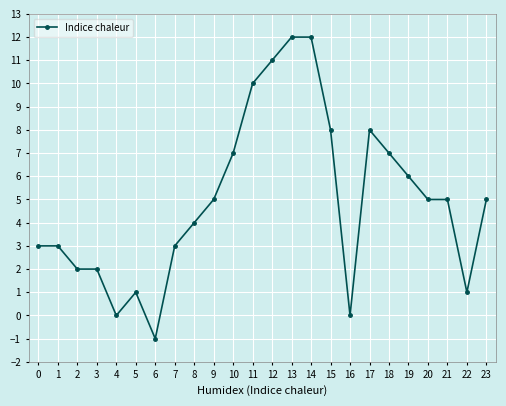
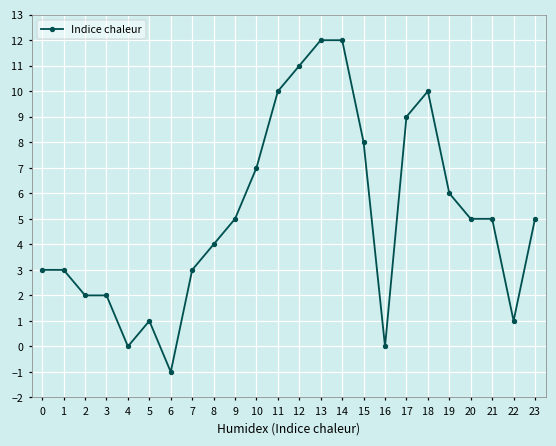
17: 8 -> 9
18: 7 -> 10
